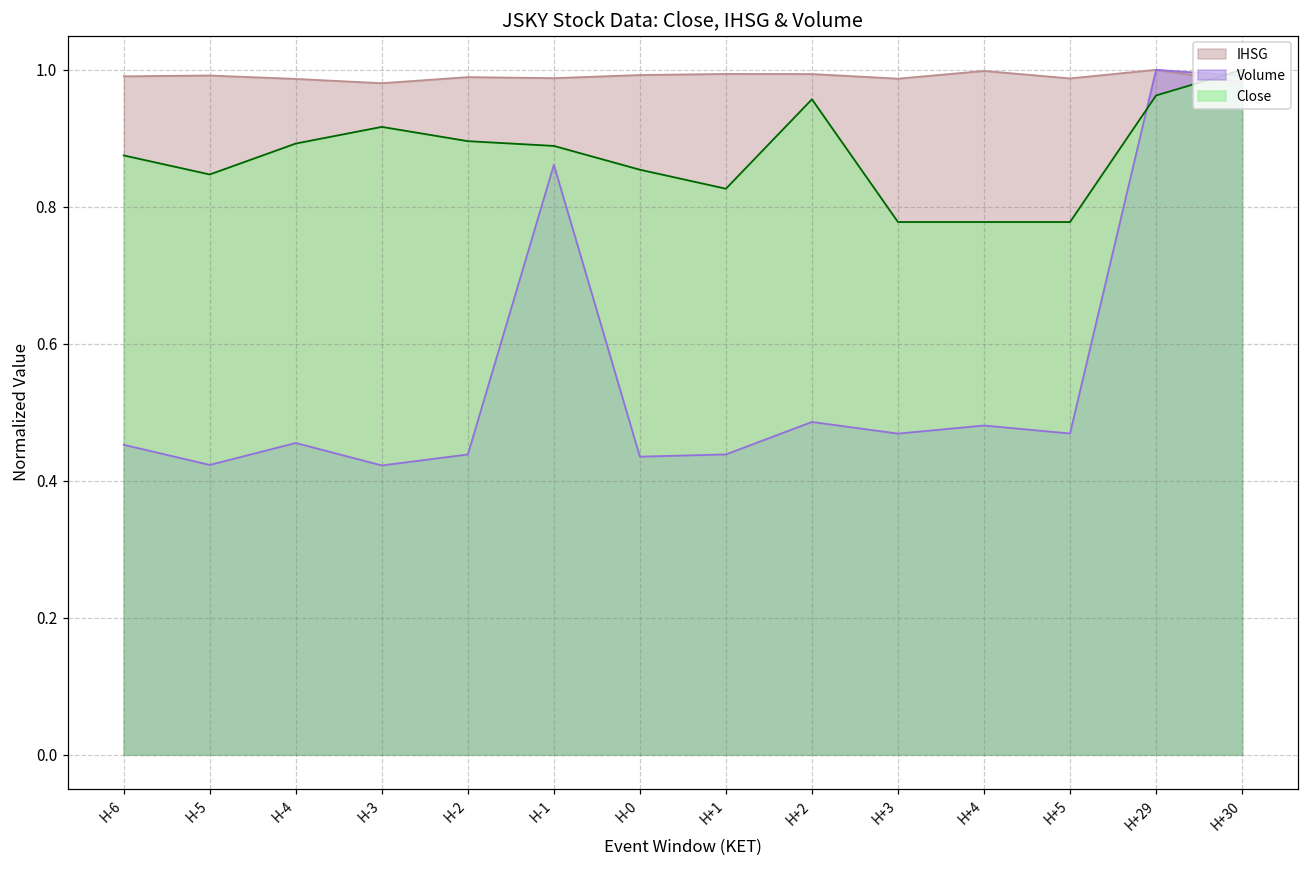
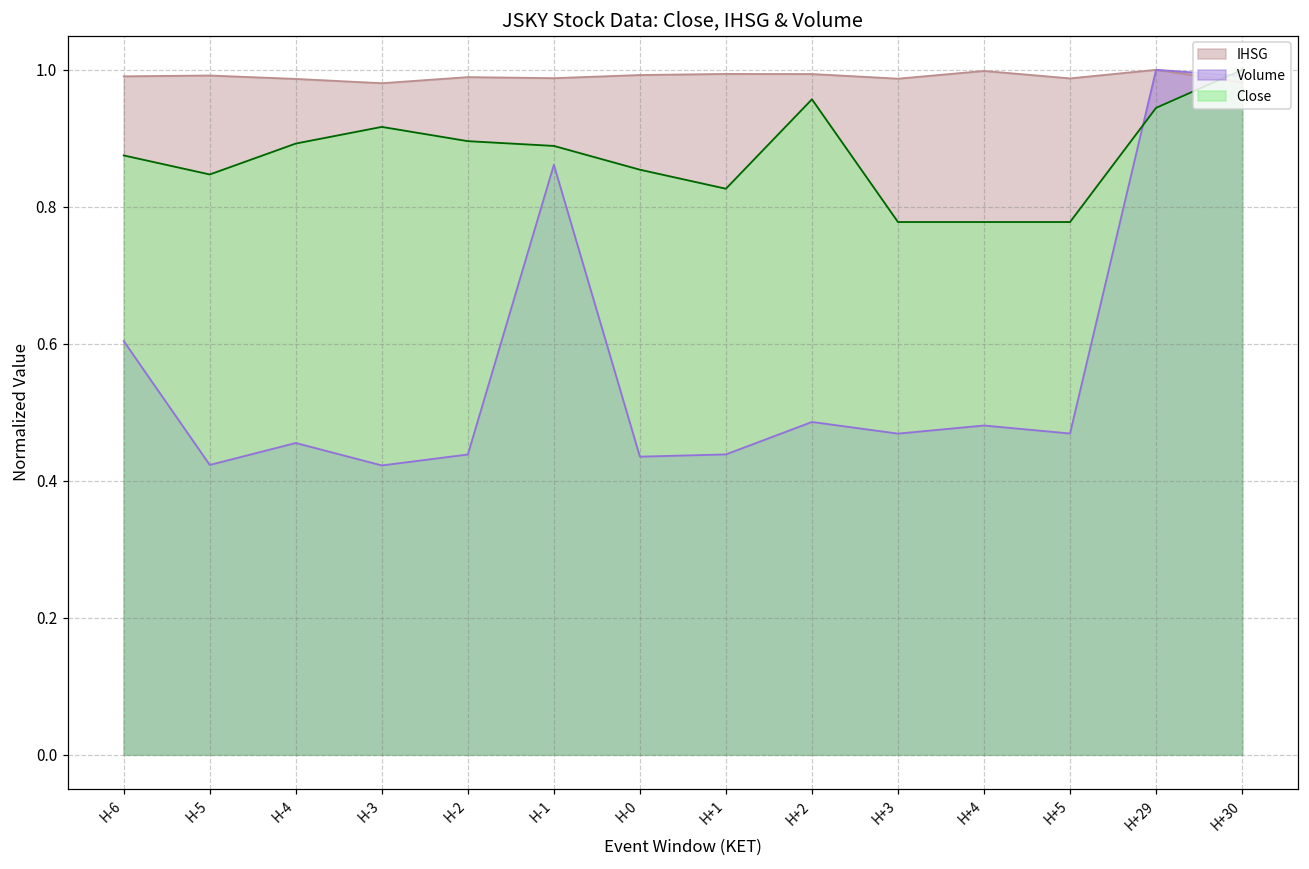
Volume, H-6: 0.45 -> 0.60
Close, H+29: 0.96 -> 0.94
